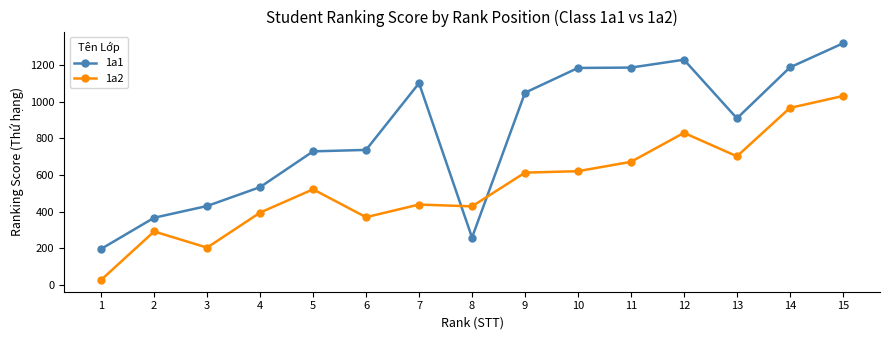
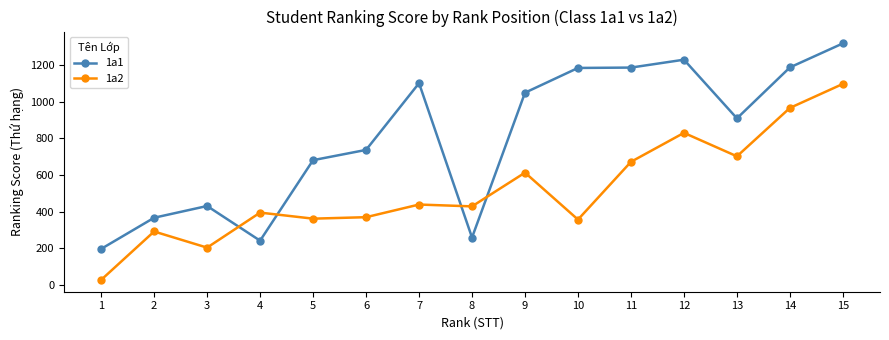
1a1, 4: 530 -> 240
1a1, 5: 730 -> 680
1a2, 5: 520 -> 360
1a2, 10: 620 -> 360
1a2, 15: 1030 -> 1100
